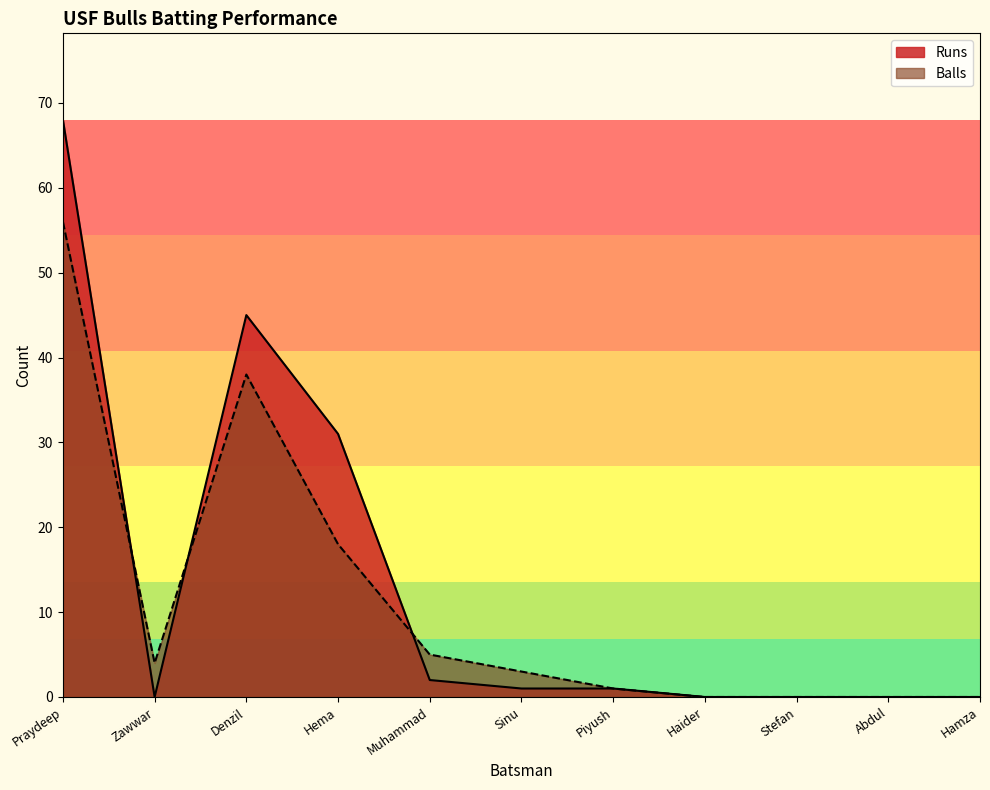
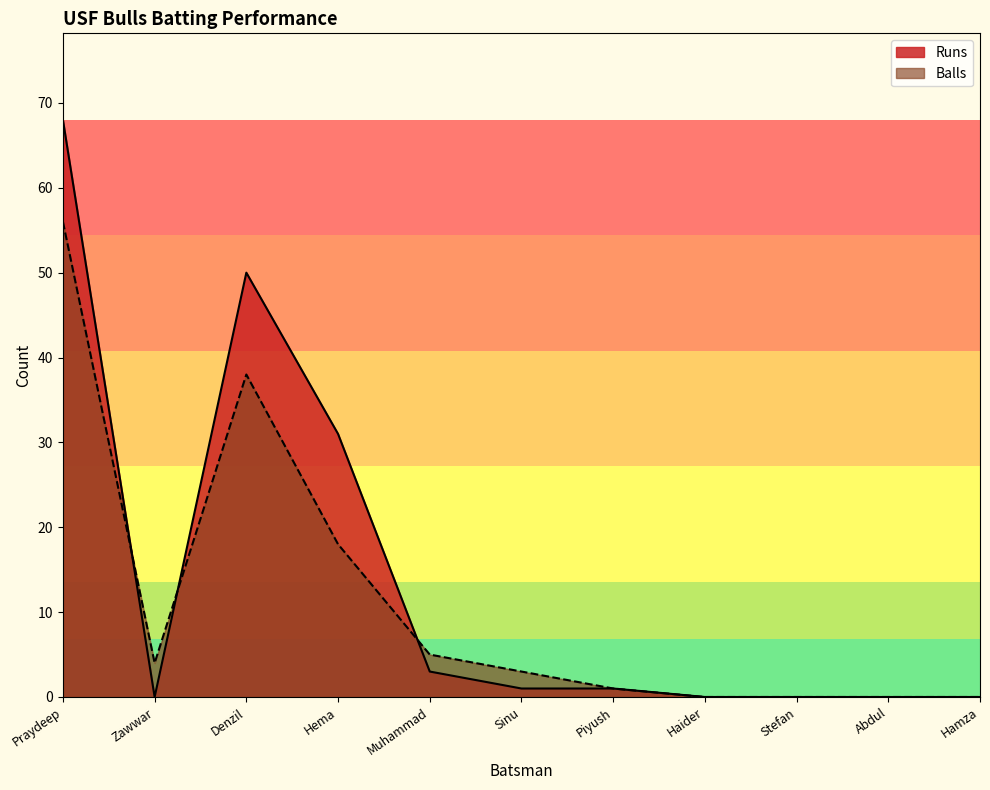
Runs, Denzil: 45 -> 50
Runs, Muhammad: 2 -> 3
